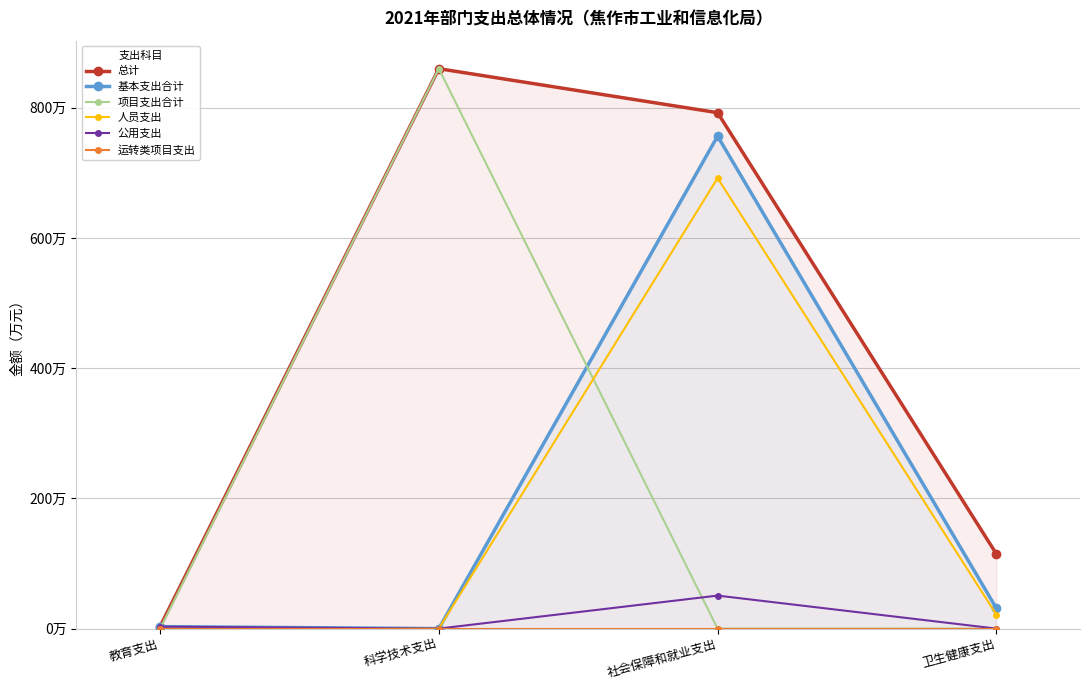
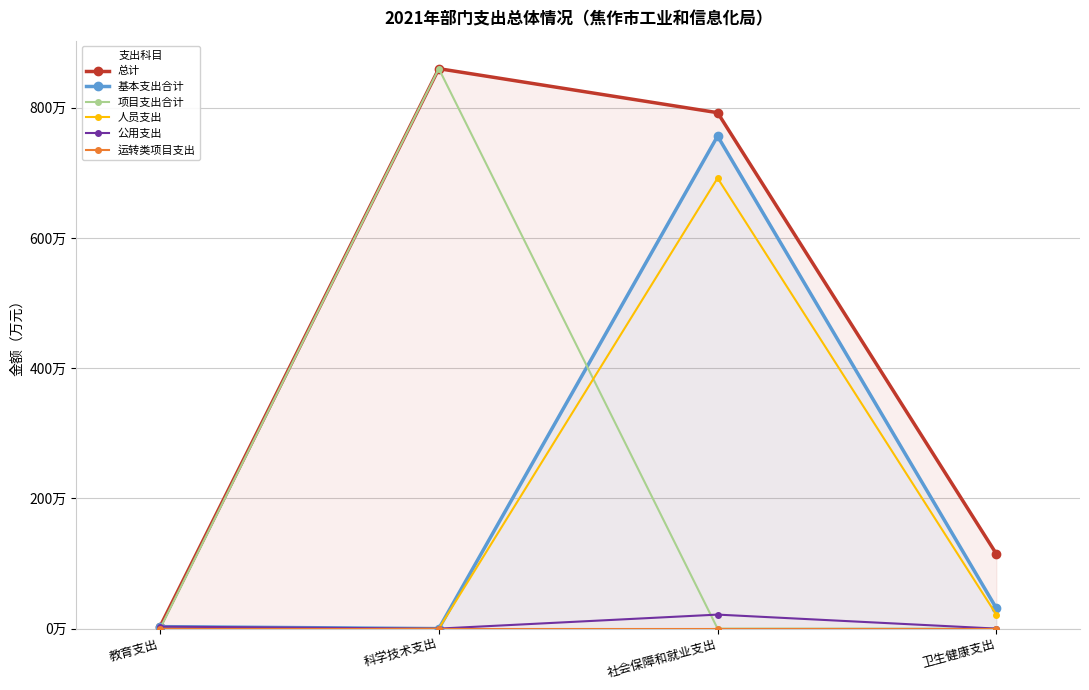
公用支出, 社会保障和就业支出: 50万 -> 20万
